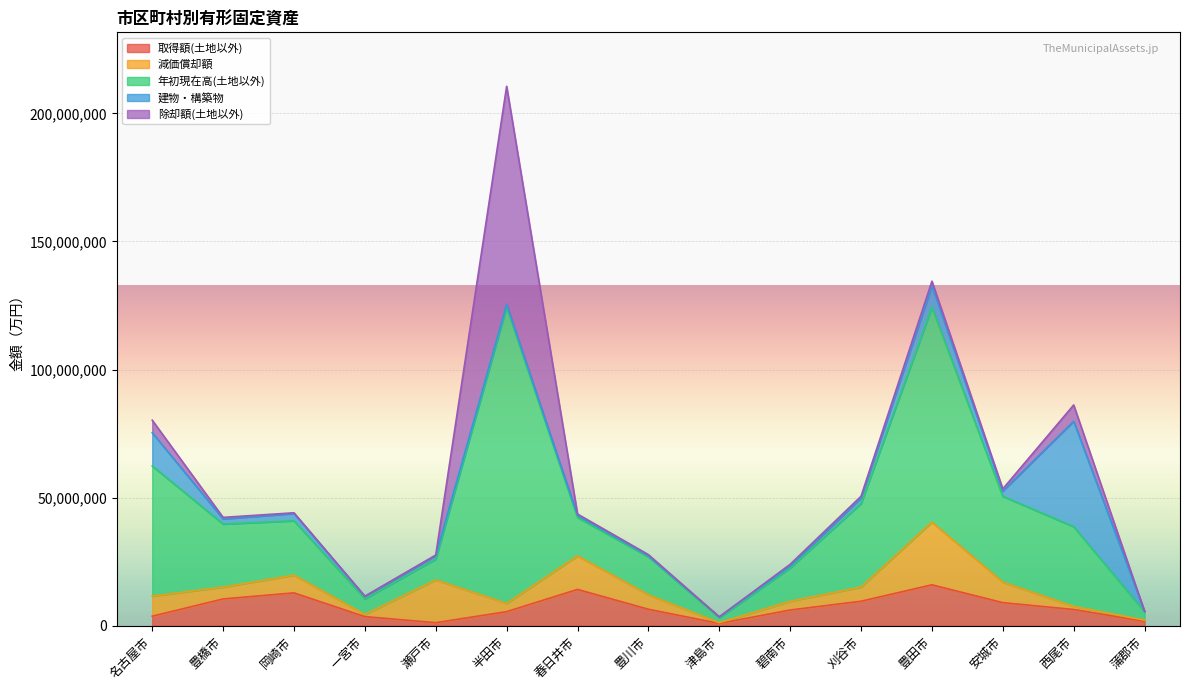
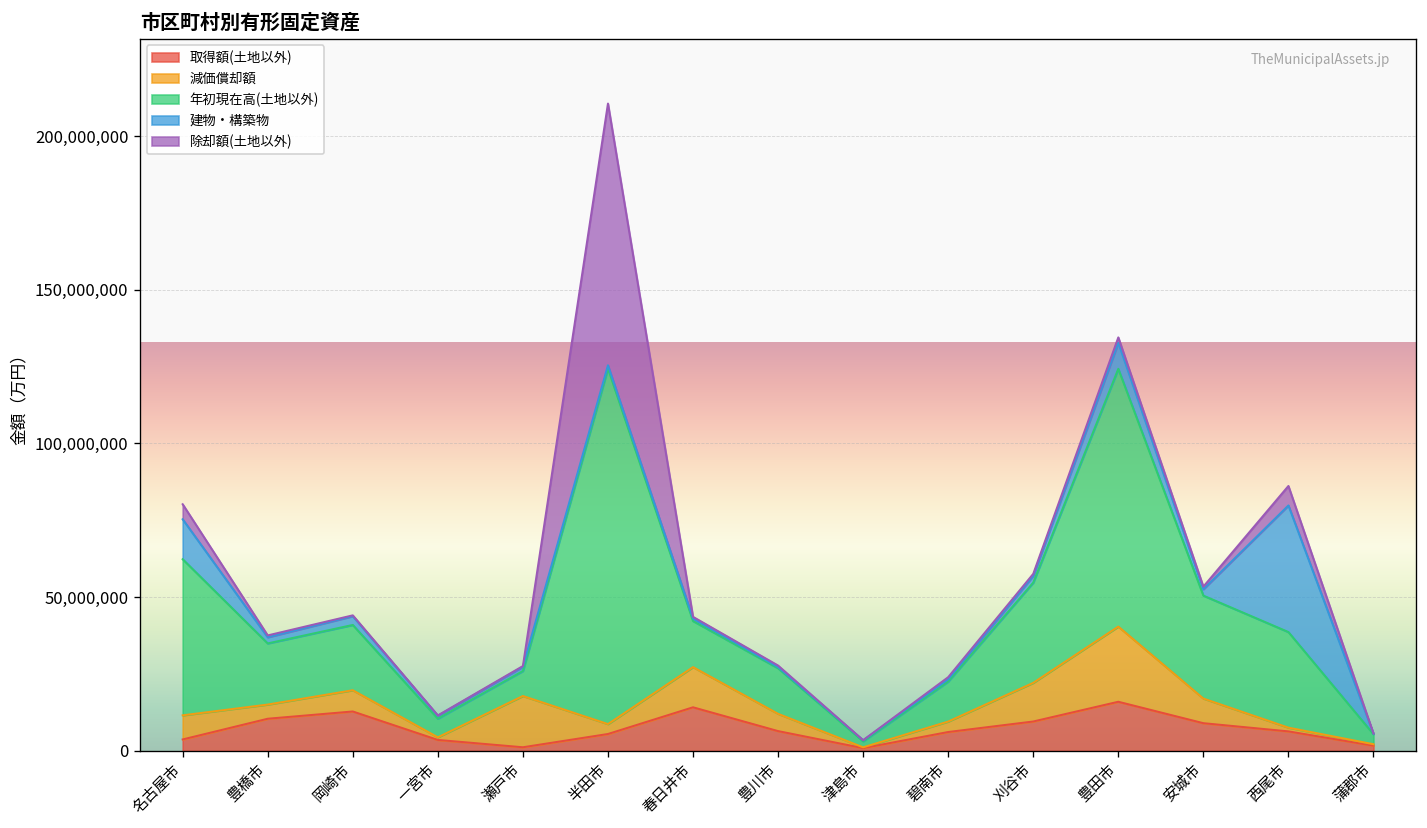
年初現在高(土地以外), 豊橋市: 25,000,000 -> 20,000,000
減価償却額, 刈谷市: 6,000,000 -> 13,000,000
